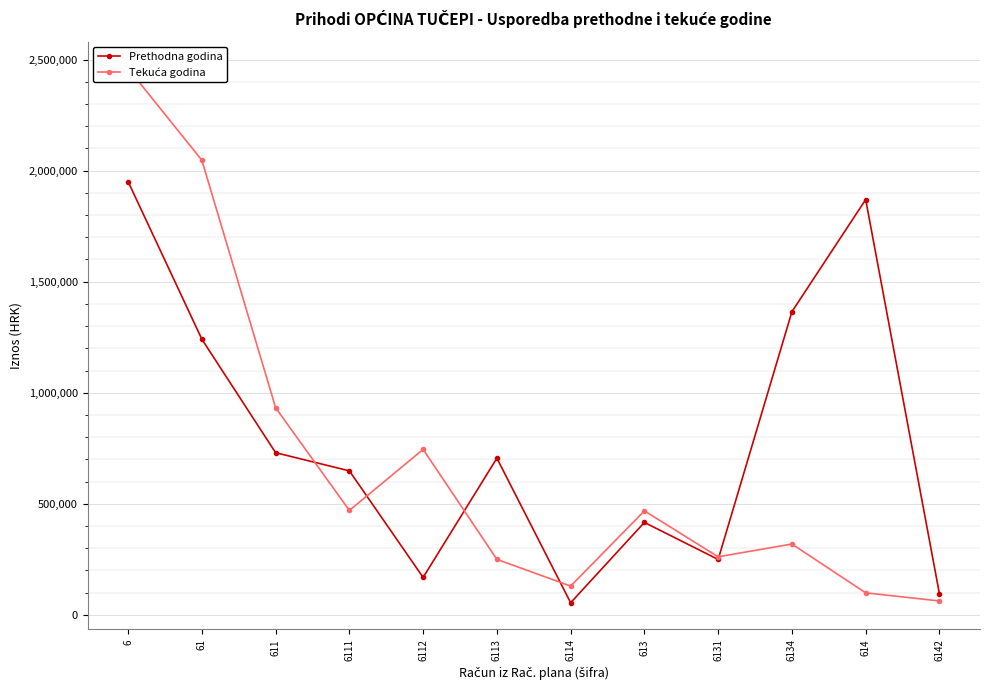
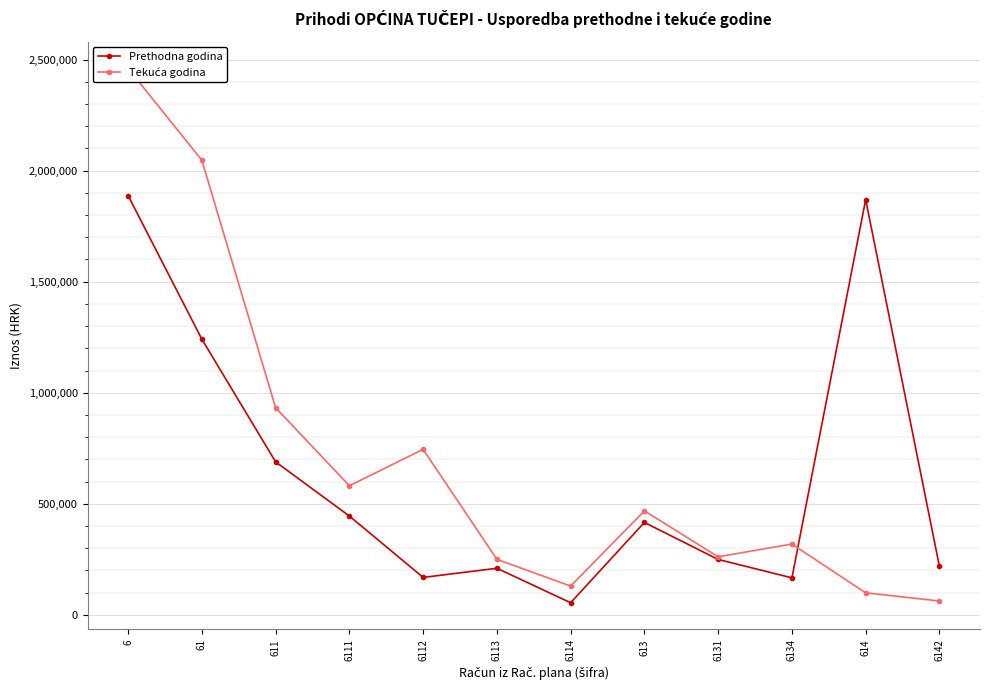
Prethodna godina, 6: 1,950,000 -> 1,890,000
Prethodna godina, 611: 730,000 -> 690,000
Prethodna godina, 6111: 650,000 -> 440,000
Tekuća godina, 6111: 470,000 -> 580,000
Prethodna godina, 6113: 710,000 -> 210,000
Prethodna godina, 6134: 1,360,000 -> 170,000
Prethodna godina, 6142: 90,000 -> 220,000
